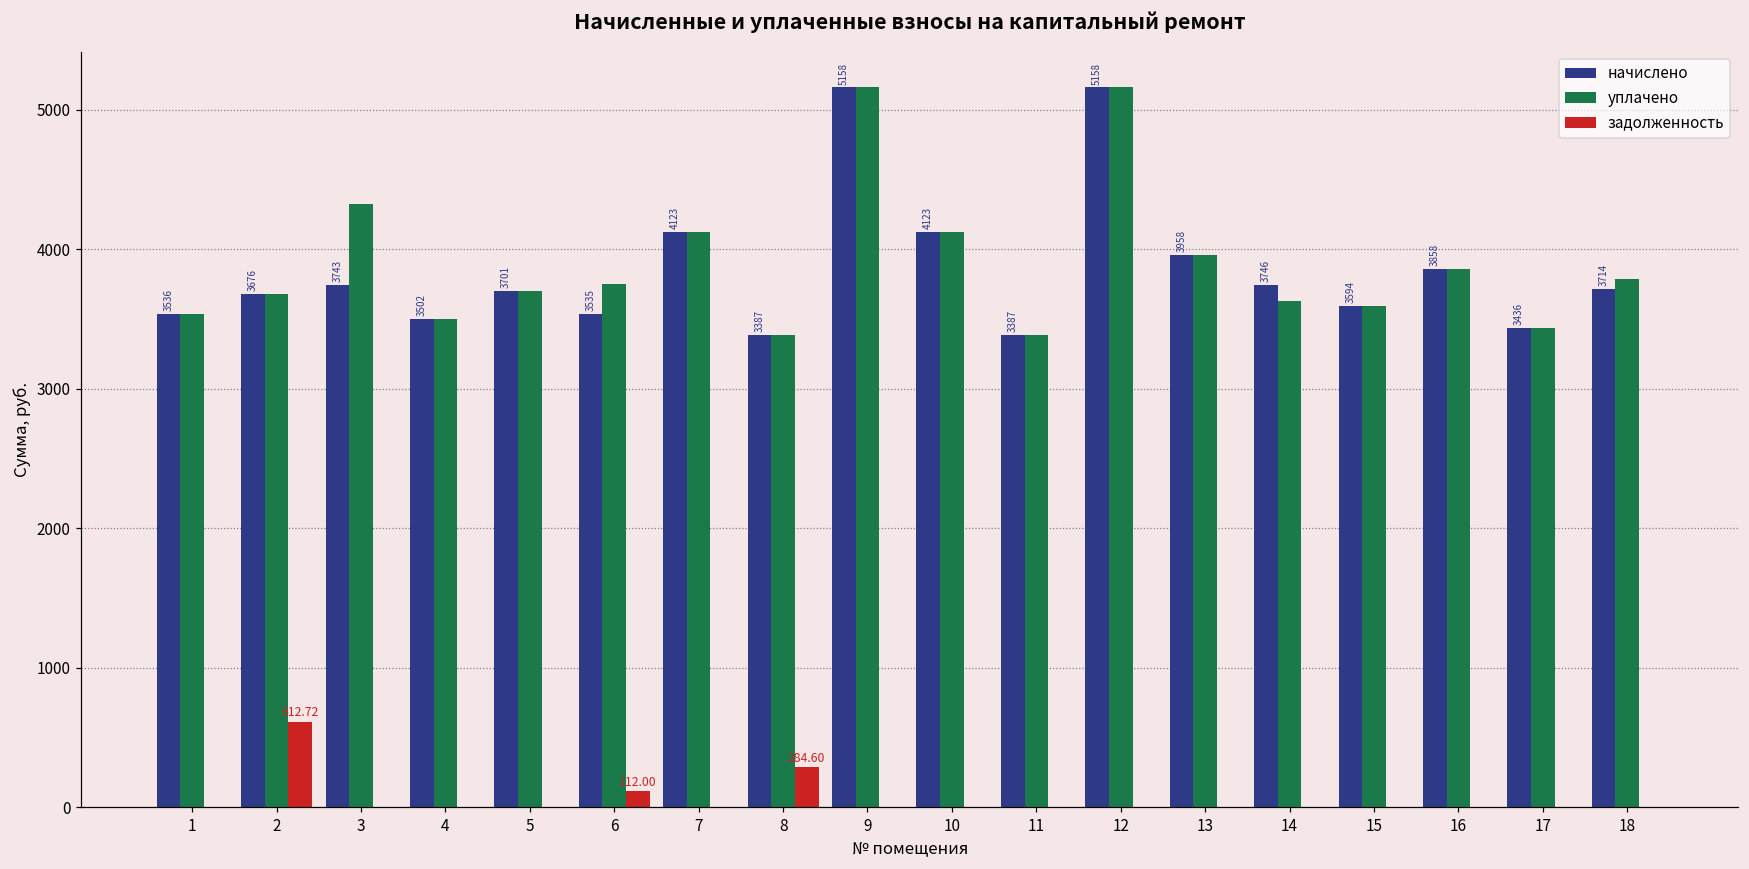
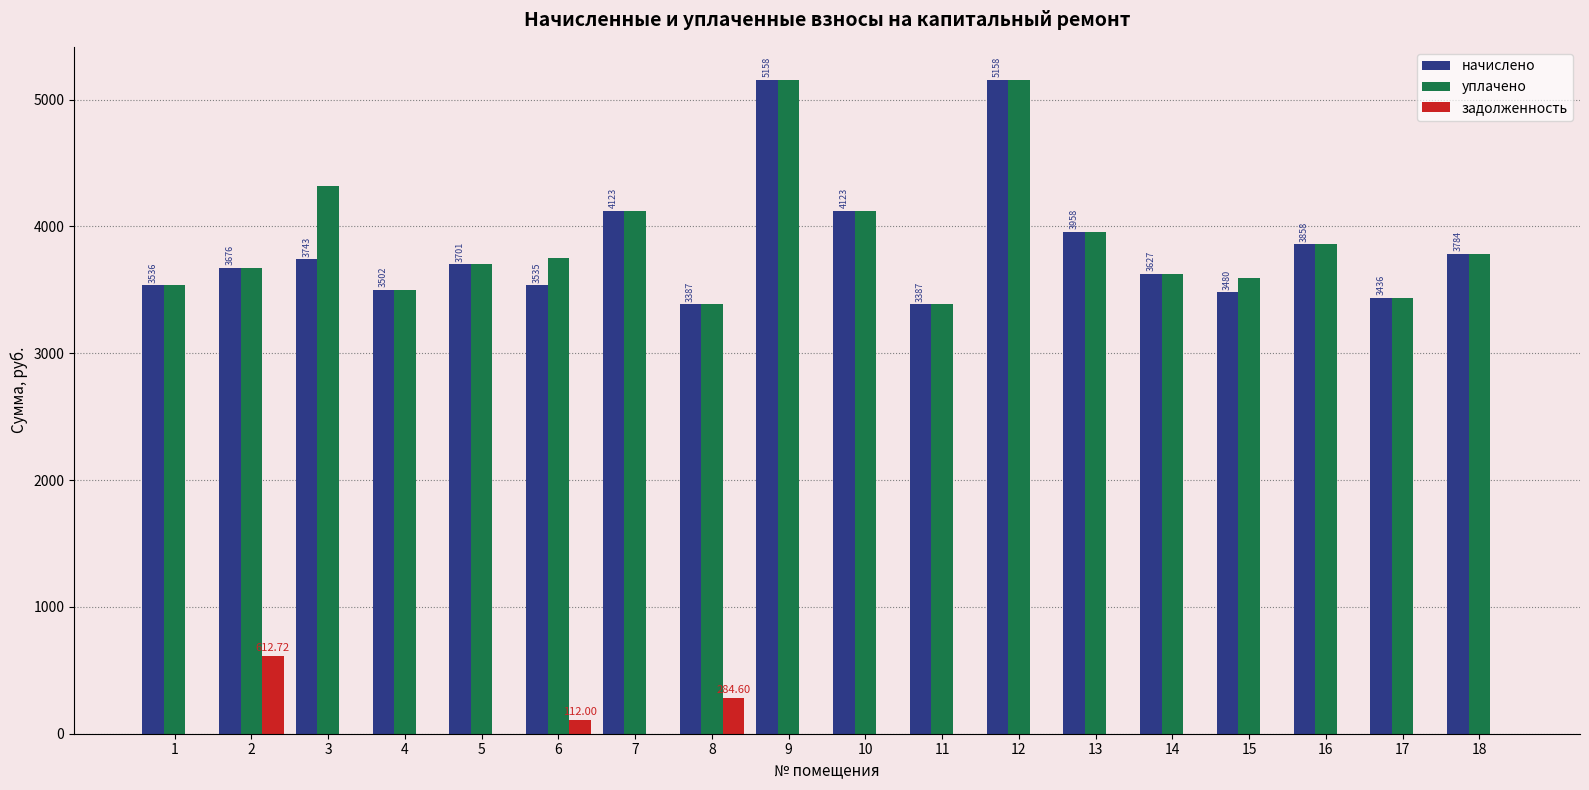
начислено, 14: 3746 -> 3627
начислено, 15: 3594 -> 3480
начислено, 18: 3714 -> 3784
